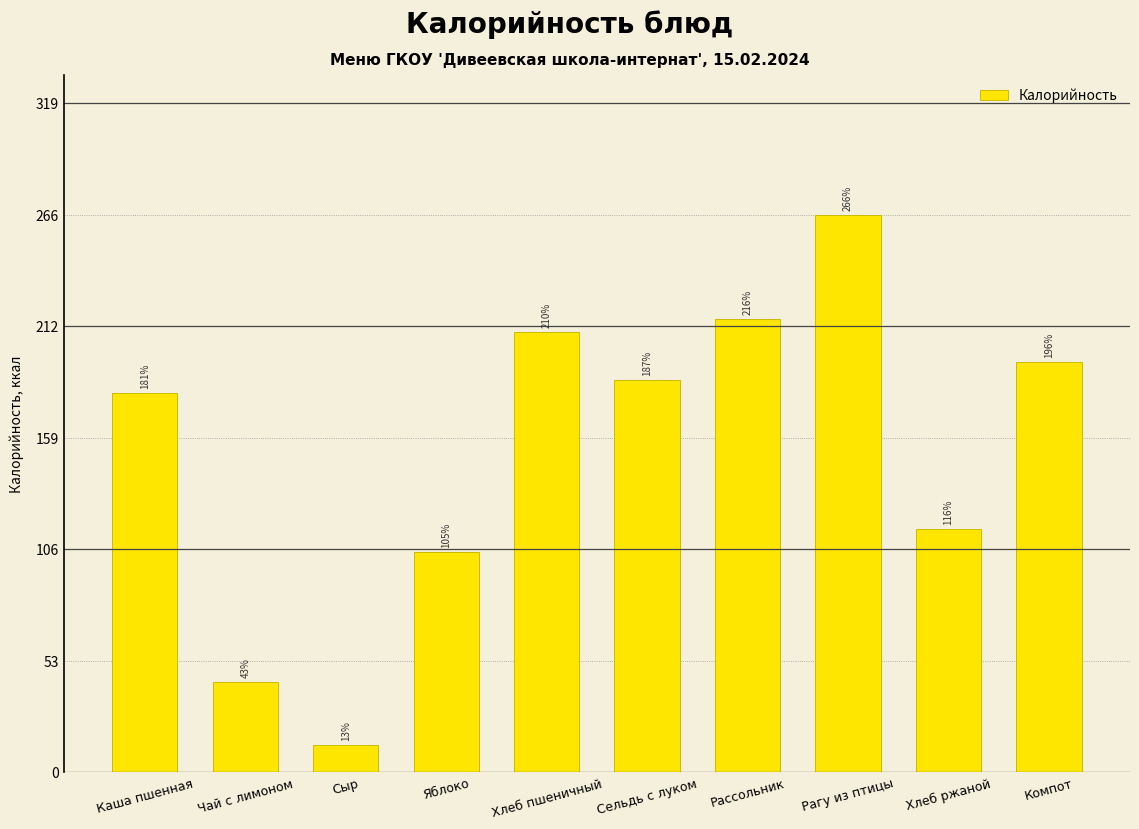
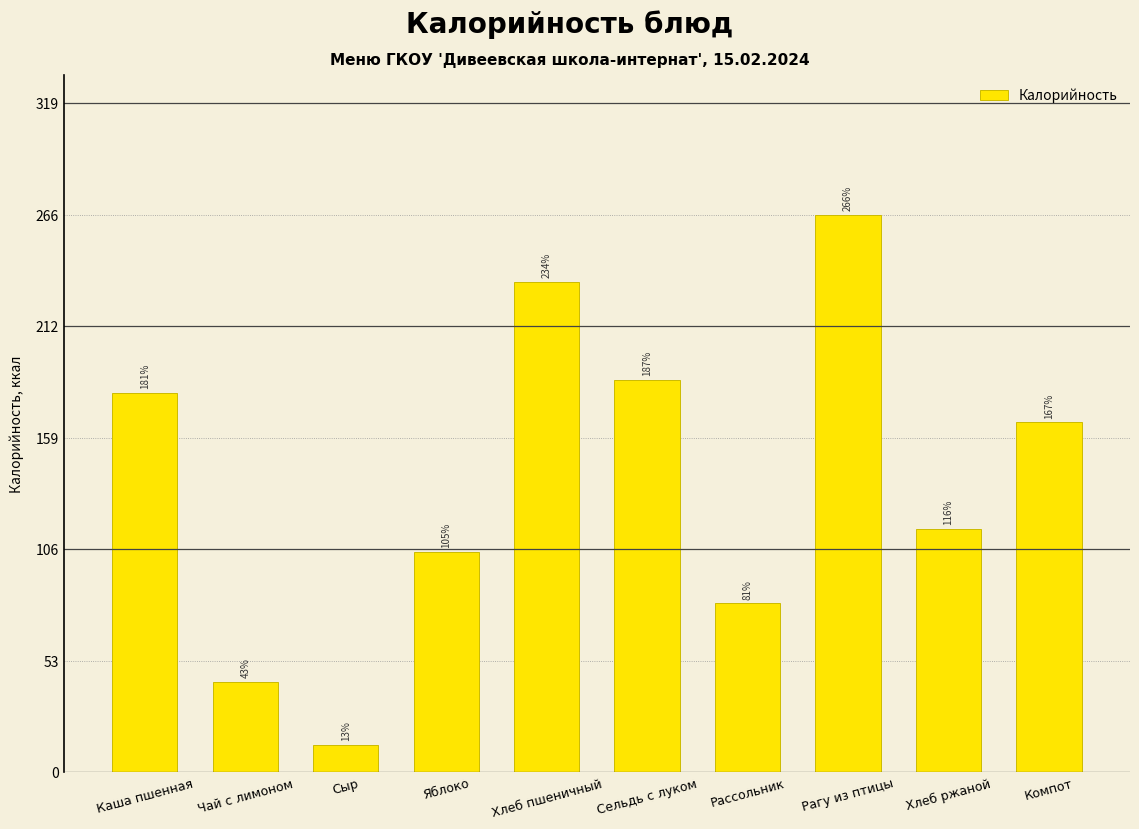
Хлеб пшеничный: 210% -> 234%
Рассольник: 216% -> 81%
Компот: 196% -> 167%
